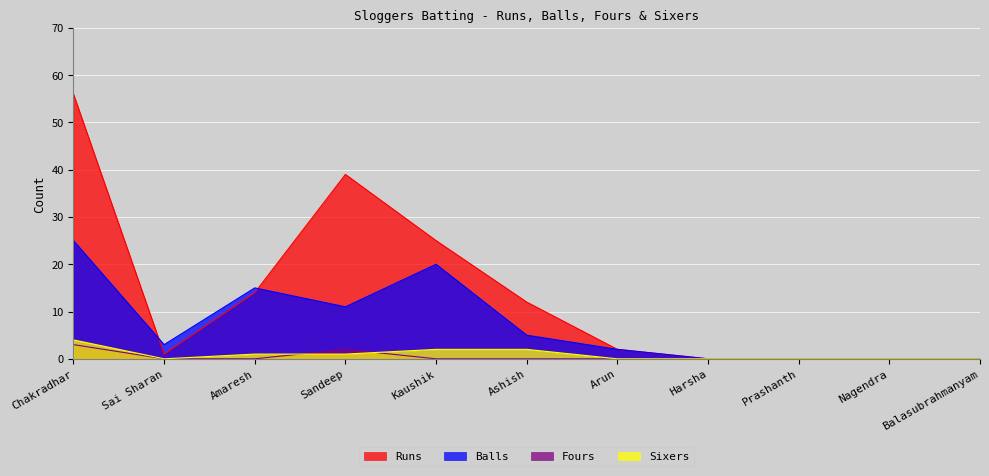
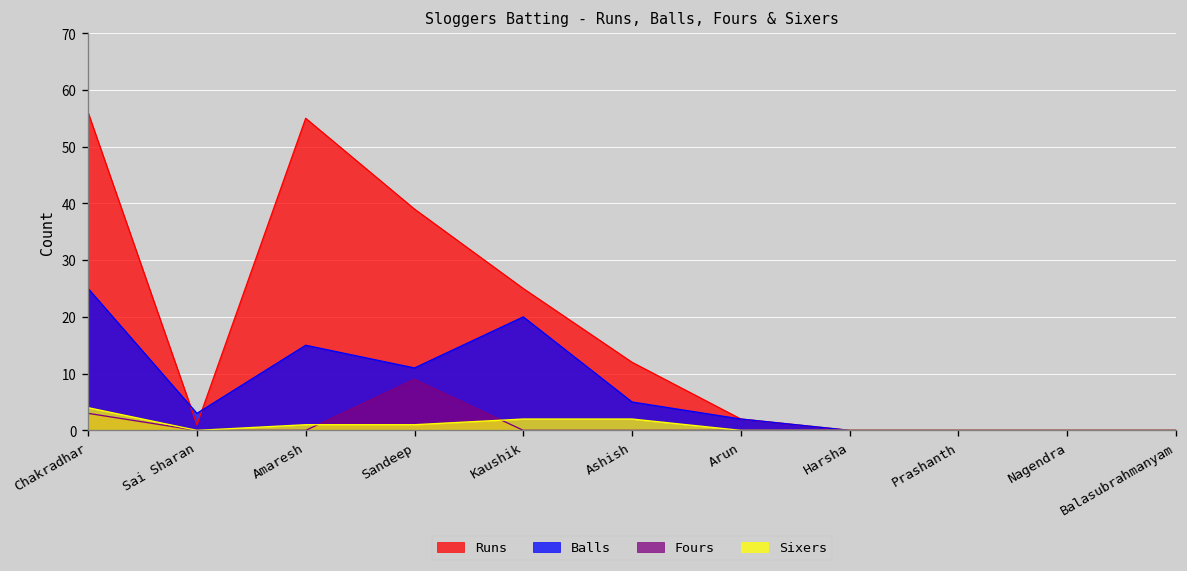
Runs, Amaresh: 14 -> 55
Fours, Sandeep: 2 -> 9
